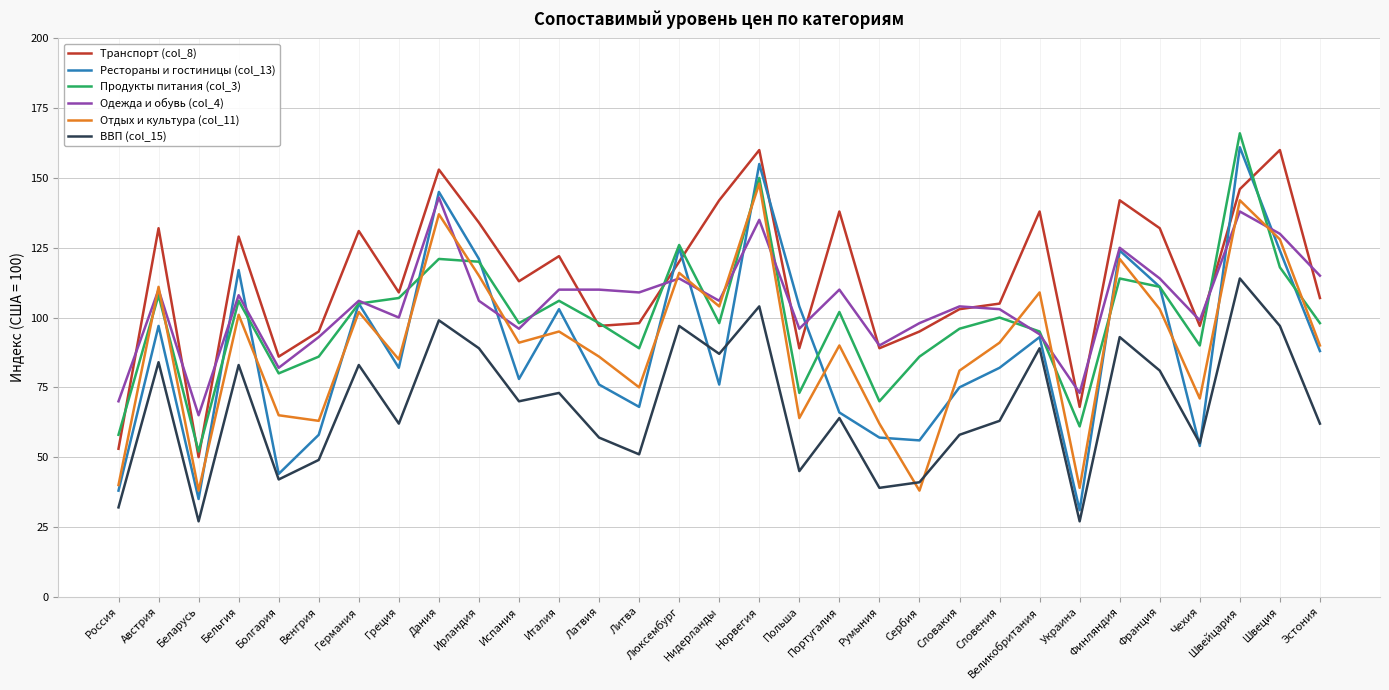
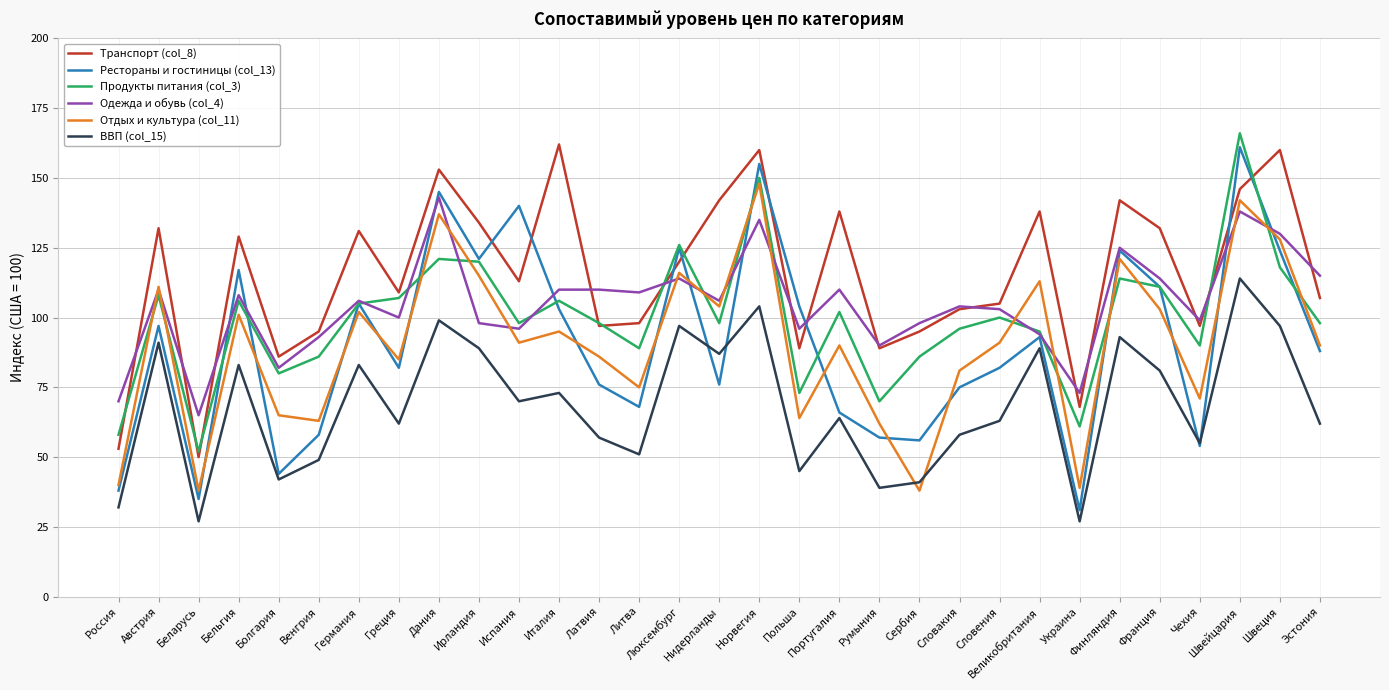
ВВП (col_15), Австрия: 84 -> 91
Одежда и обувь (col_4), Ирландия: 106 -> 98
Рестораны и гостиницы (col_13), Испания: 78 -> 140
Транспорт (col_8), Италия: 122 -> 162
Отдых и культура (col_11), Великобритания: 109 -> 113
